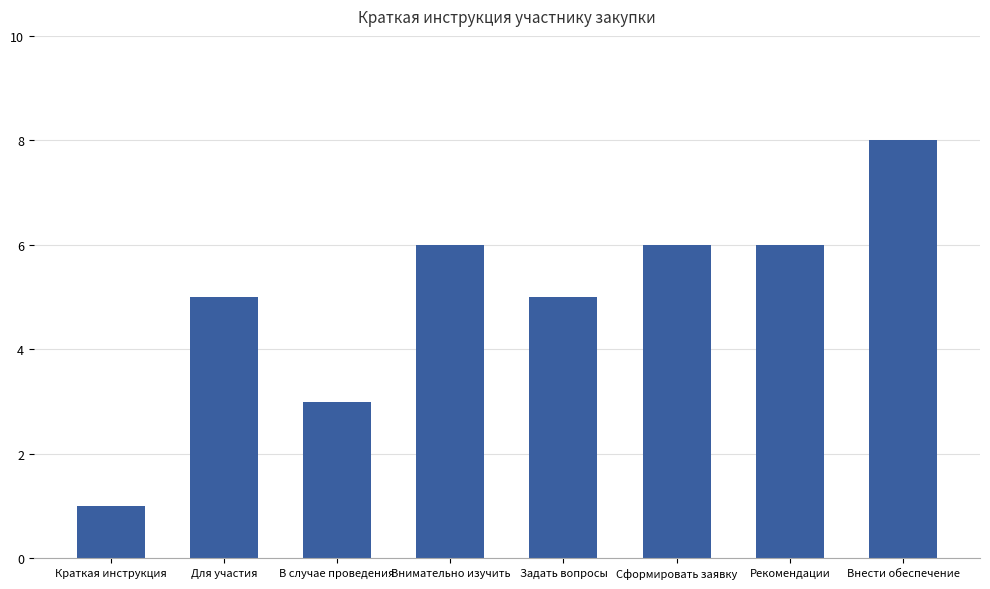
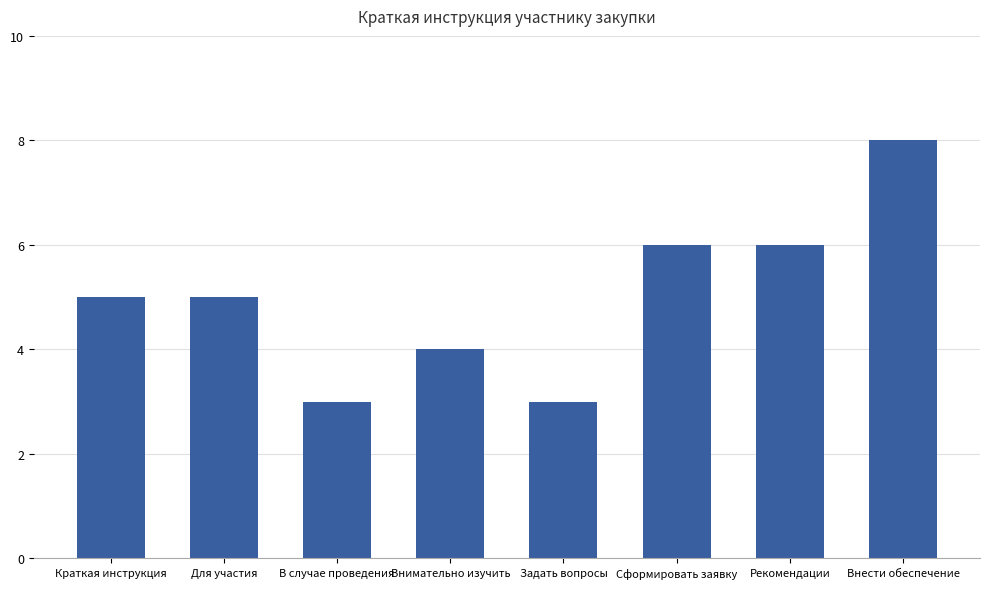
Краткая инструкция: 1 -> 5
Внимательно изучить: 6 -> 4
Задать вопросы: 5 -> 3
